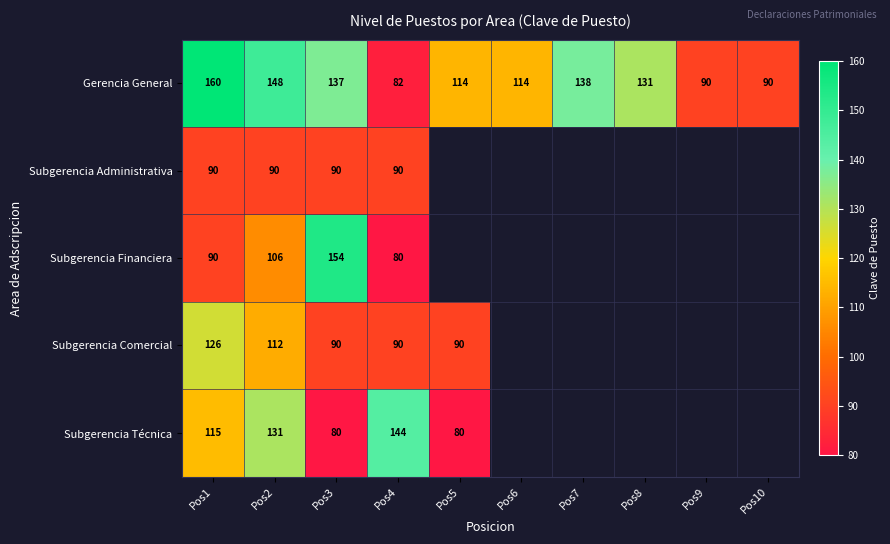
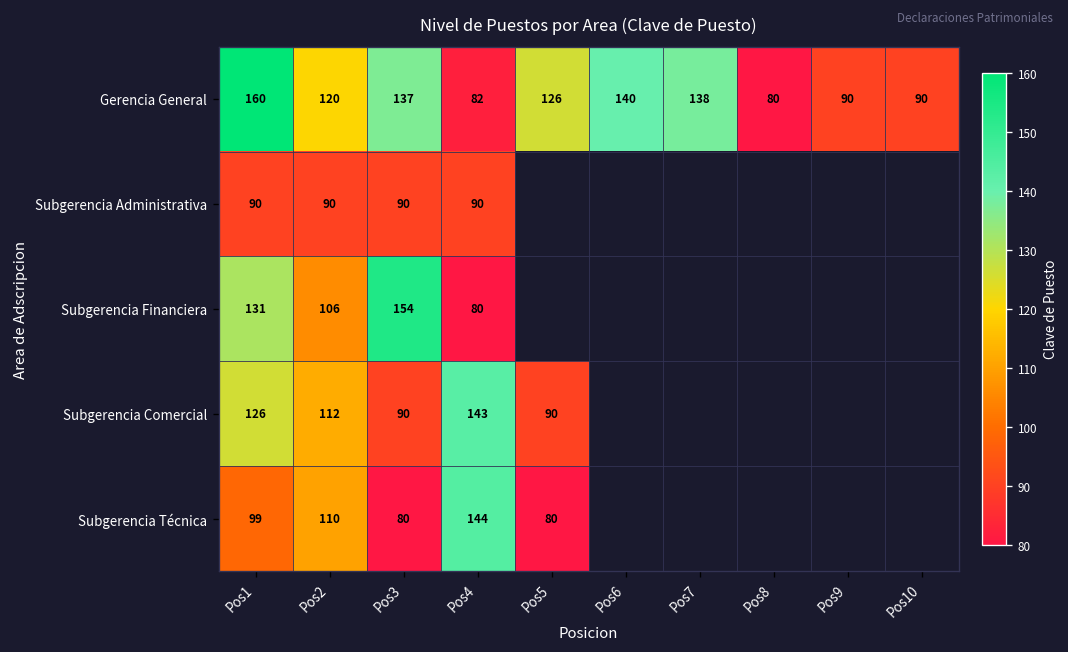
Gerencia General, Pos2: 148 -> 120
Gerencia General, Pos5: 114 -> 126
Gerencia General, Pos6: 114 -> 140
Gerencia General, Pos8: 131 -> 80
Subgerencia Financiera, Pos1: 90 -> 131
Subgerencia Comercial, Pos4: 90 -> 143
Subgerencia Técnica, Pos1: 115 -> 99
Subgerencia Técnica, Pos2: 131 -> 110
